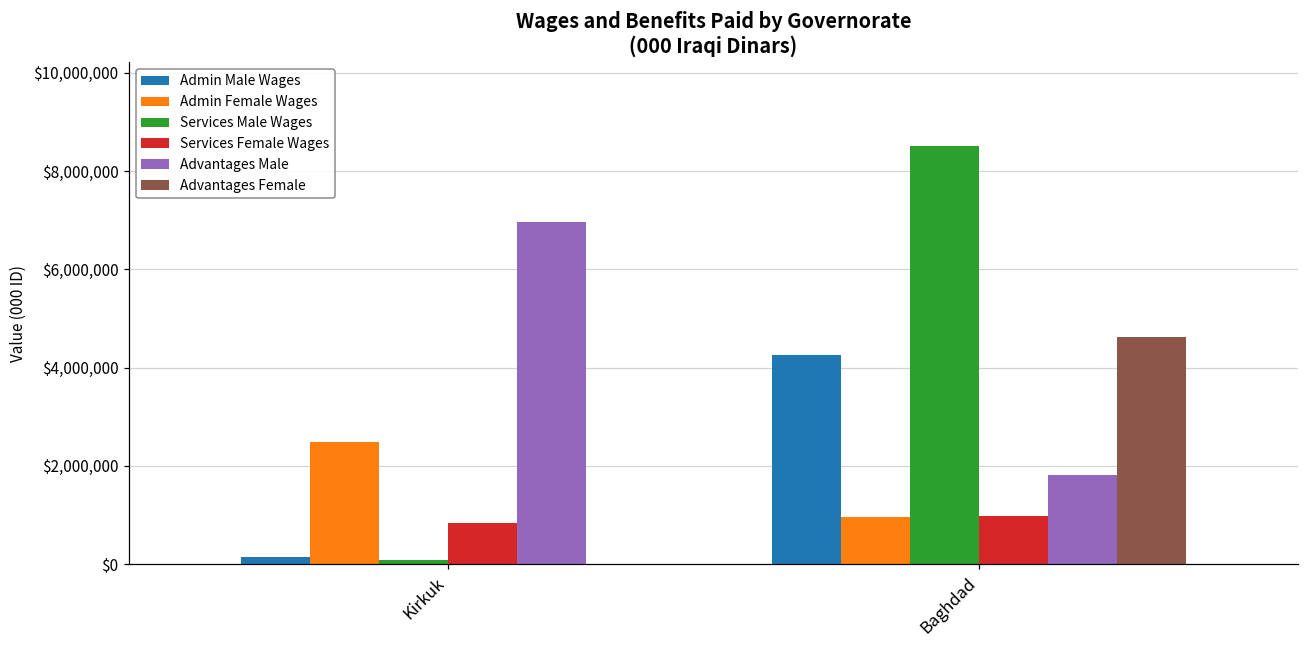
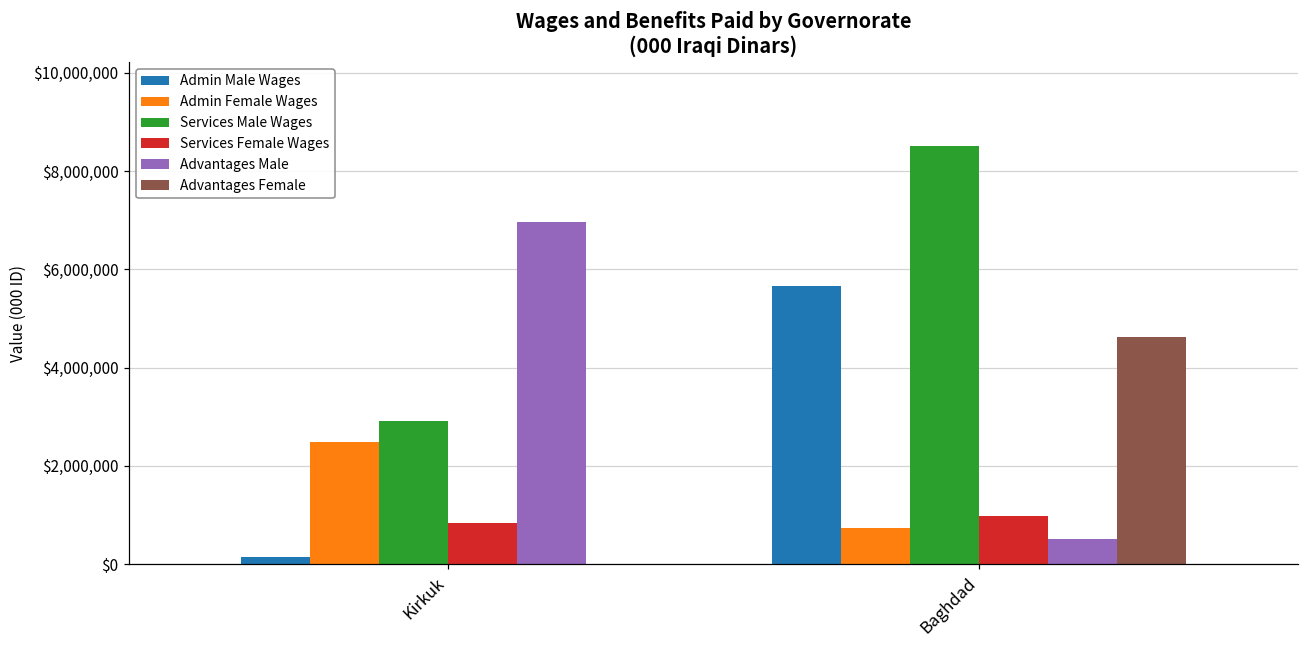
Services Male Wages, Kirkuk: $100,000 -> $2,900,000
Admin Male Wages, Baghdad: $4,300,000 -> $5,700,000
Admin Female Wages, Baghdad: $1,000,000 -> $700,000
Advantages Male, Baghdad: $1,800,000 -> $500,000
